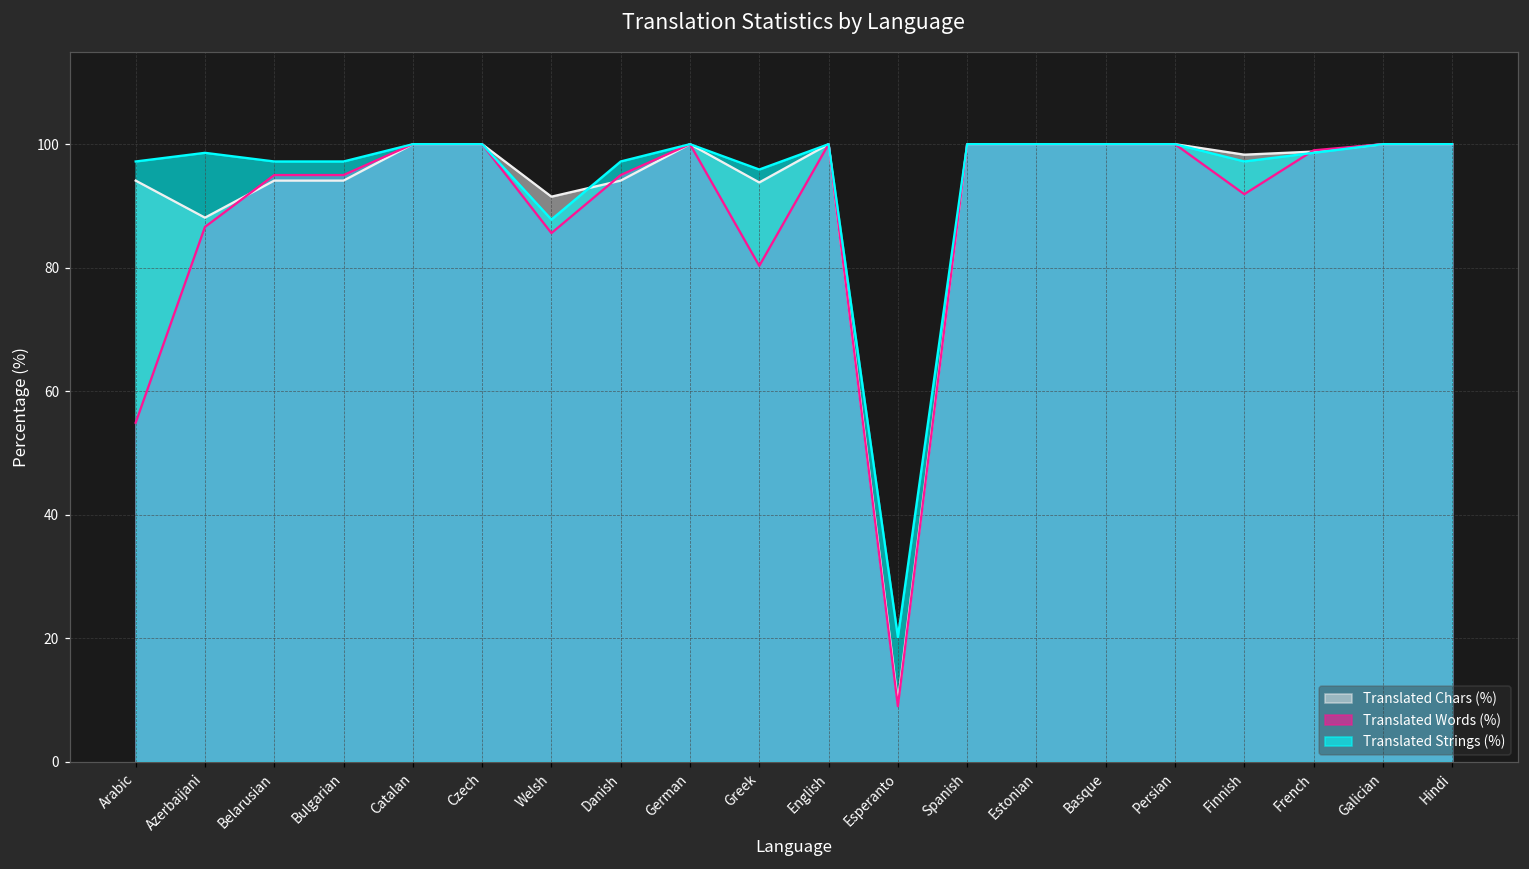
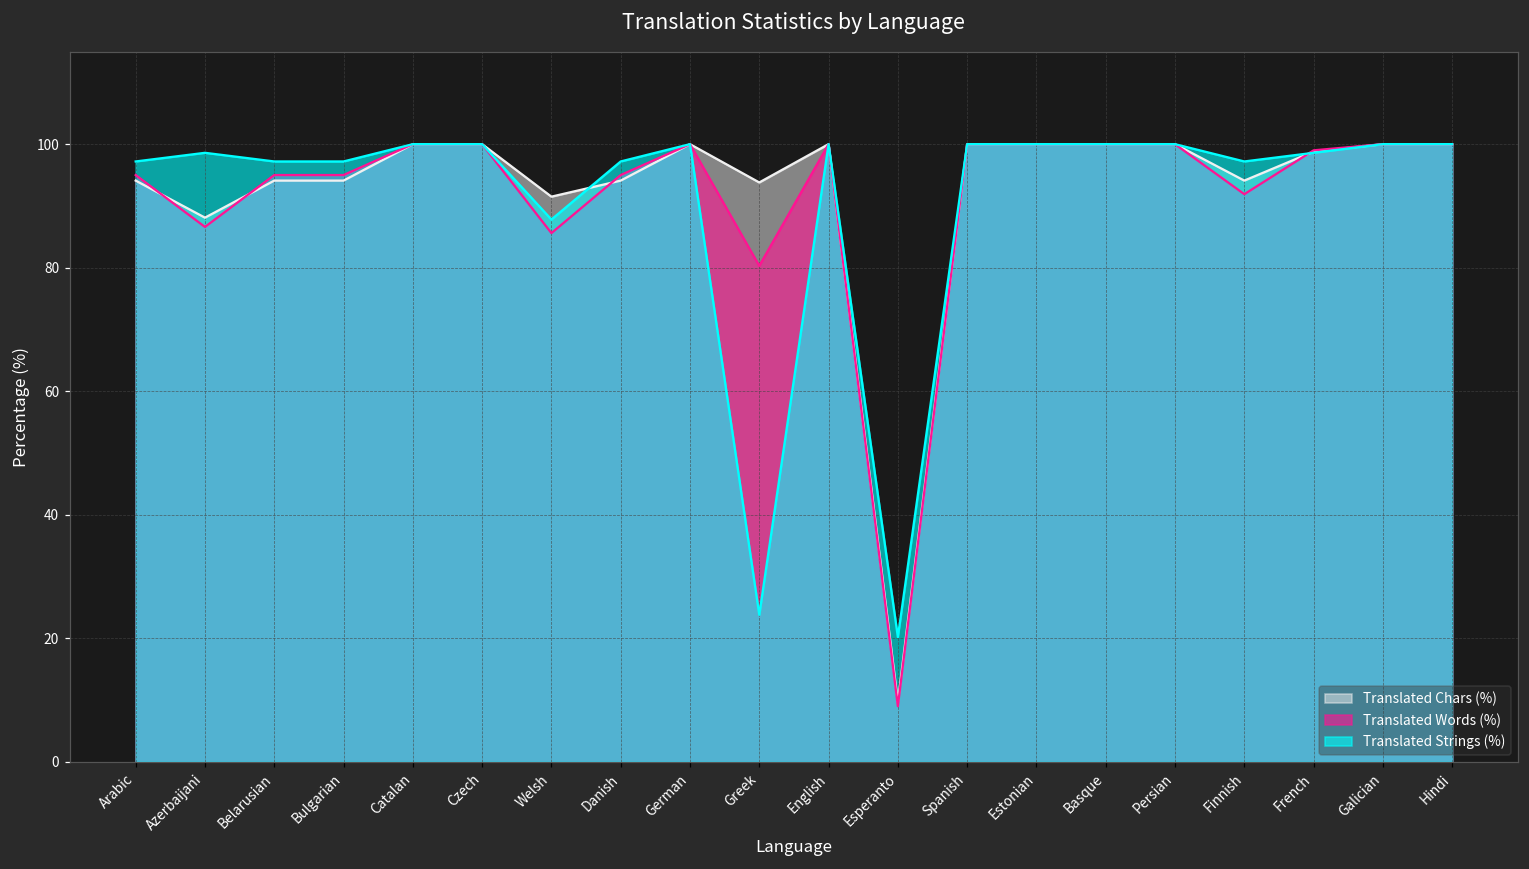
Translated Words (%), Arabic: 55 -> 95
Translated Strings (%), Greek: 96 -> 24
Translated Chars (%), Finnish: 98 -> 94
